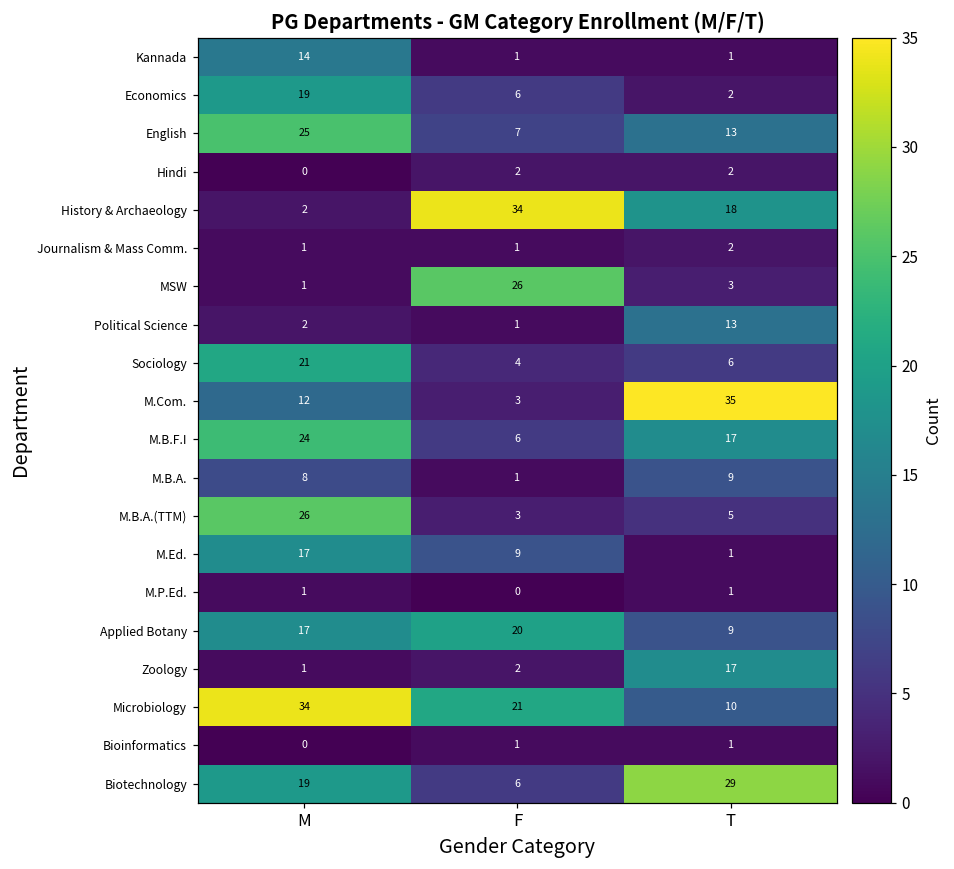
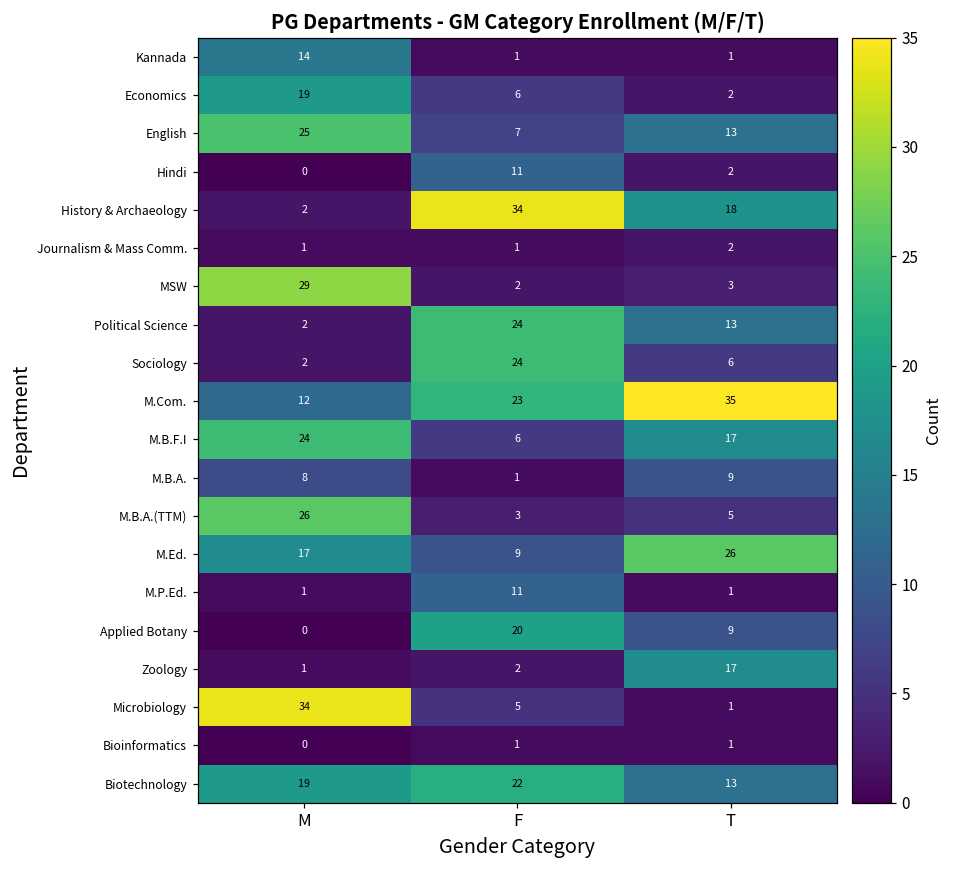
Hindi, F: 2 -> 11
MSW, M: 1 -> 29
MSW, F: 26 -> 2
Political Science, F: 1 -> 24
Sociology, M: 21 -> 2
Sociology, F: 4 -> 24
M.Com., F: 3 -> 23
M.Ed., T: 1 -> 26
M.P.Ed., F: 0 -> 11
Applied Botany, M: 17 -> 0
Microbiology, F: 21 -> 5
Microbiology, T: 10 -> 1
Biotechnology, F: 6 -> 22
Biotechnology, T: 29 -> 13
